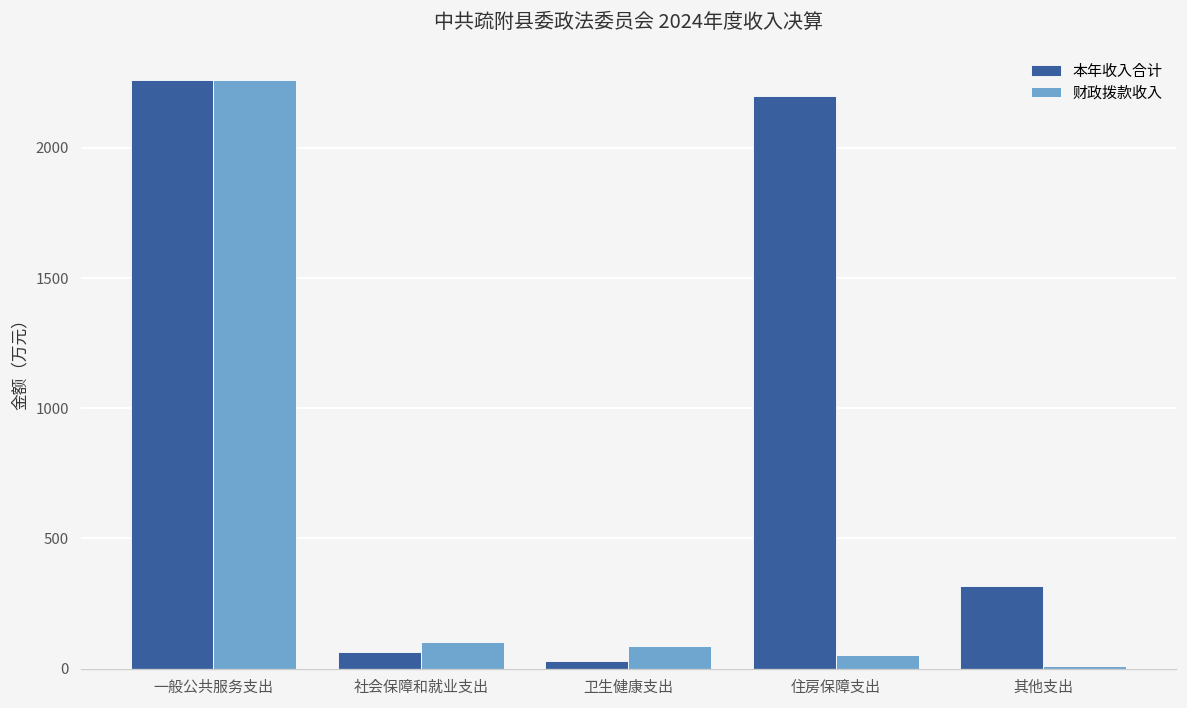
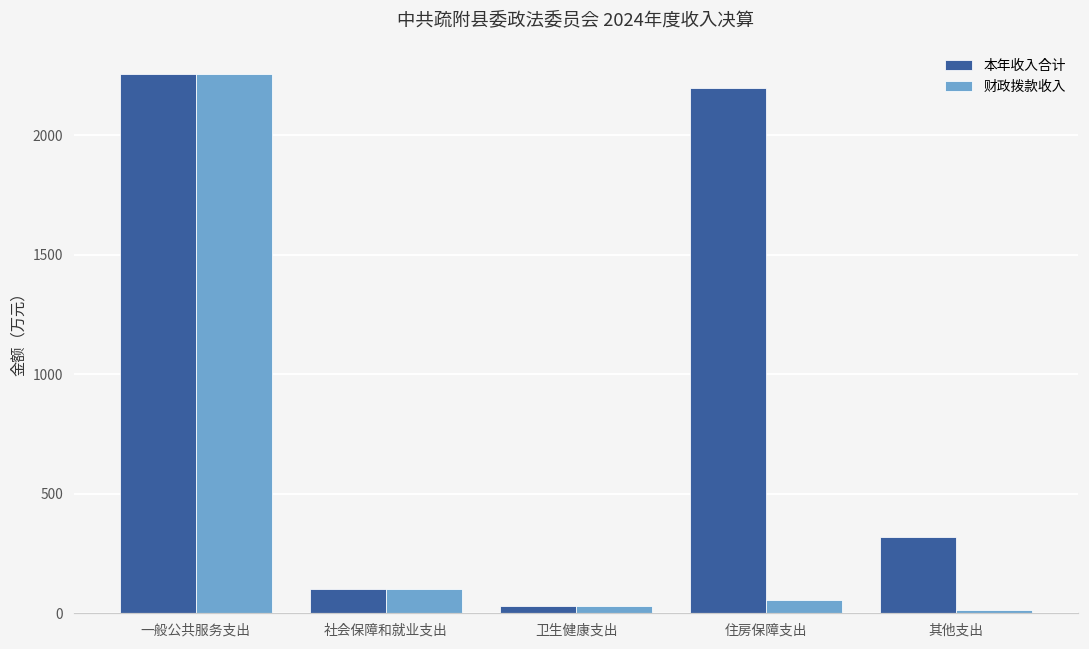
本年收入合计, 社会保障和就业支出: 60 -> 100
财政拨款收入, 卫生健康支出: 90 -> 30
